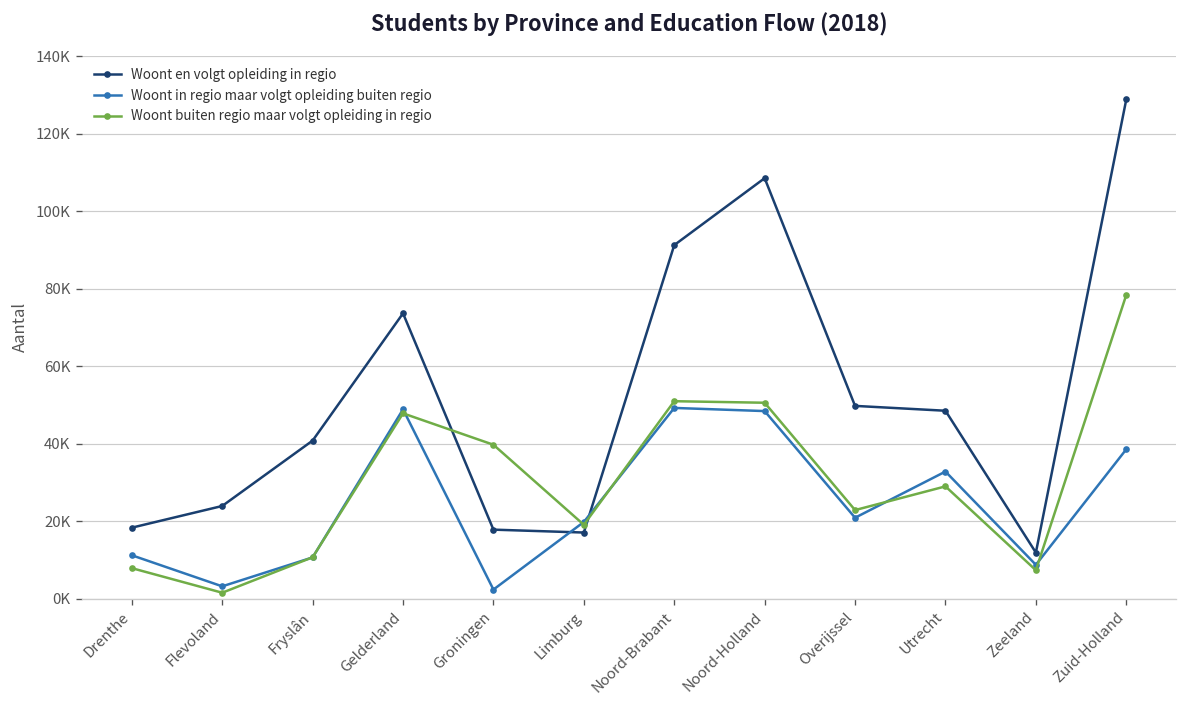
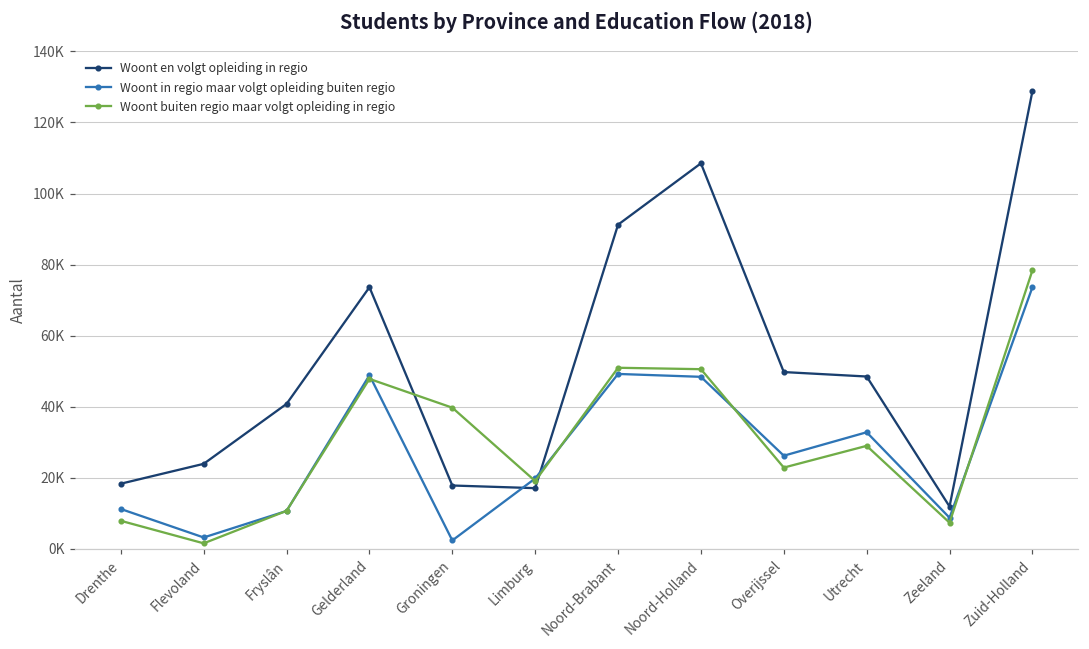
Woont in regio maar volgt opleiding buiten regio, Overijssel: 21000 -> 26000
Woont in regio maar volgt opleiding buiten regio, Zuid-Holland: 39000 -> 74000
